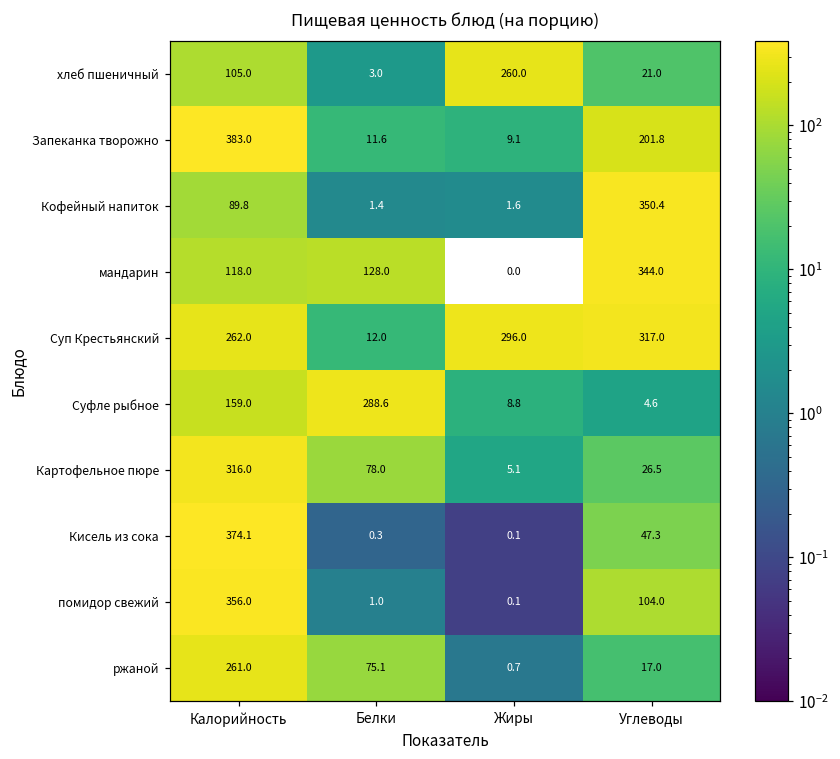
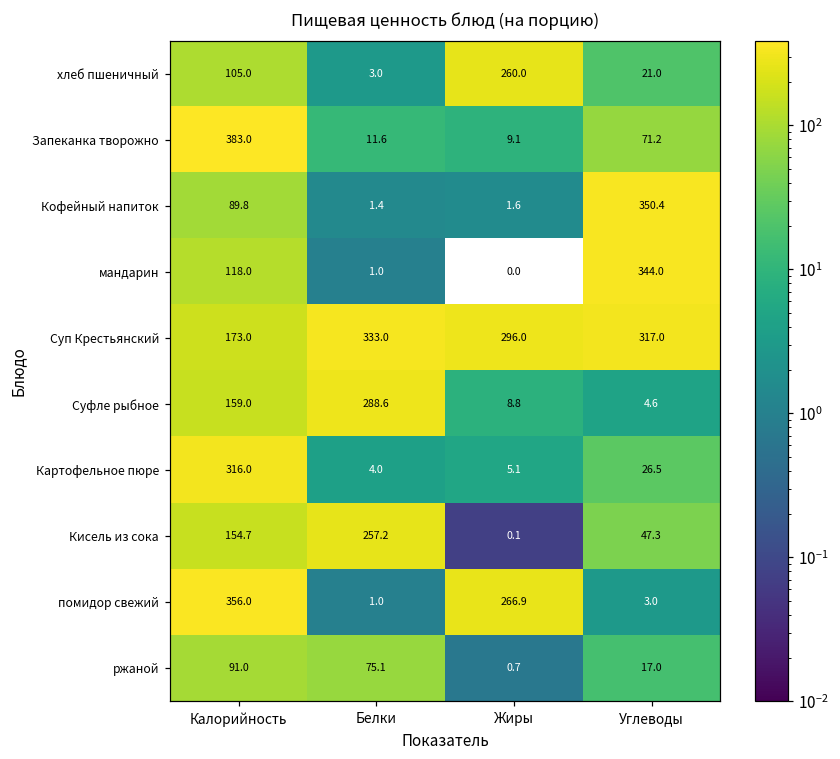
Запеканка творожно, Углеводы: 201.8 -> 71.2
мандарин, Белки: 128.0 -> 1.0
Суп Крестьянский, Калорийность: 262.0 -> 173.0
Суп Крестьянский, Белки: 12.0 -> 333.0
Картофельное пюре, Белки: 78.0 -> 4.0
Кисель из сока, Калорийность: 374.1 -> 154.7
Кисель из сока, Белки: 0.3 -> 257.2
помидор свежий, Жиры: 0.1 -> 266.9
помидор свежий, Углеводы: 104.0 -> 3.0
ржаной, Калорийность: 261.0 -> 91.0
